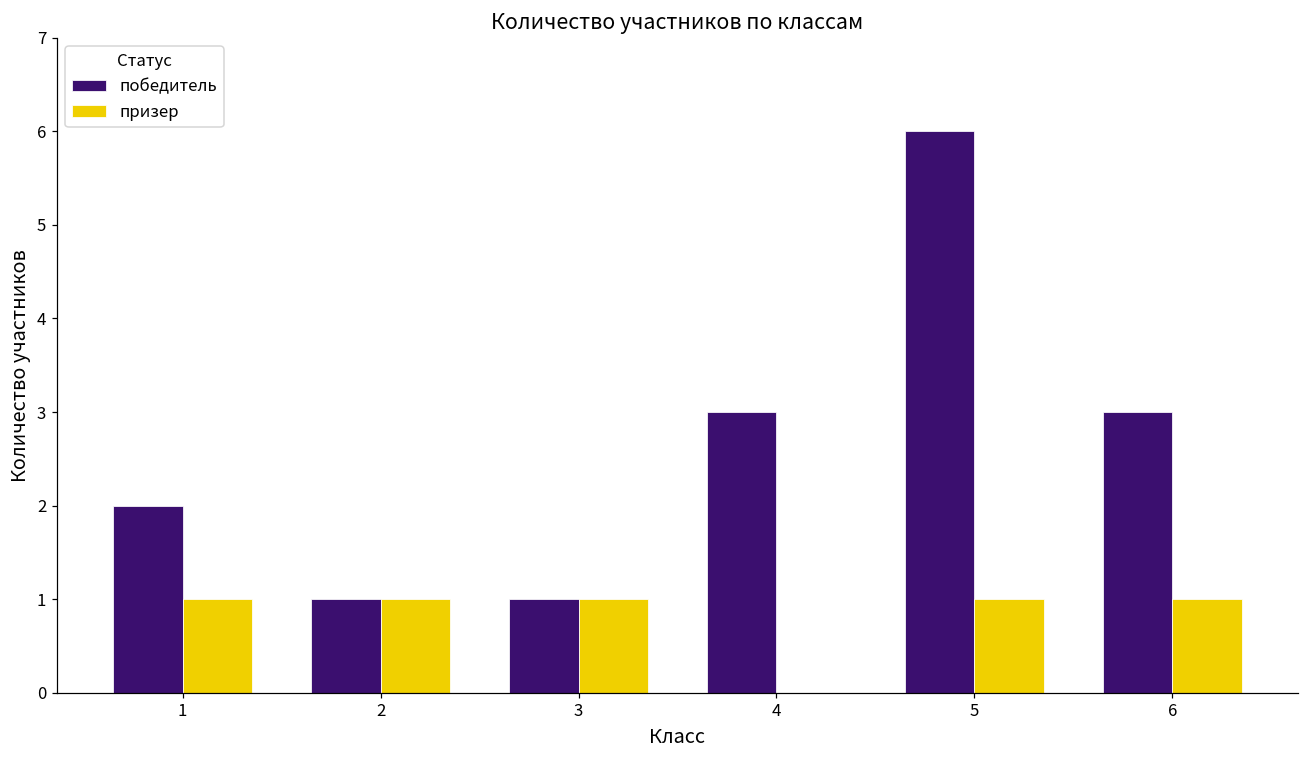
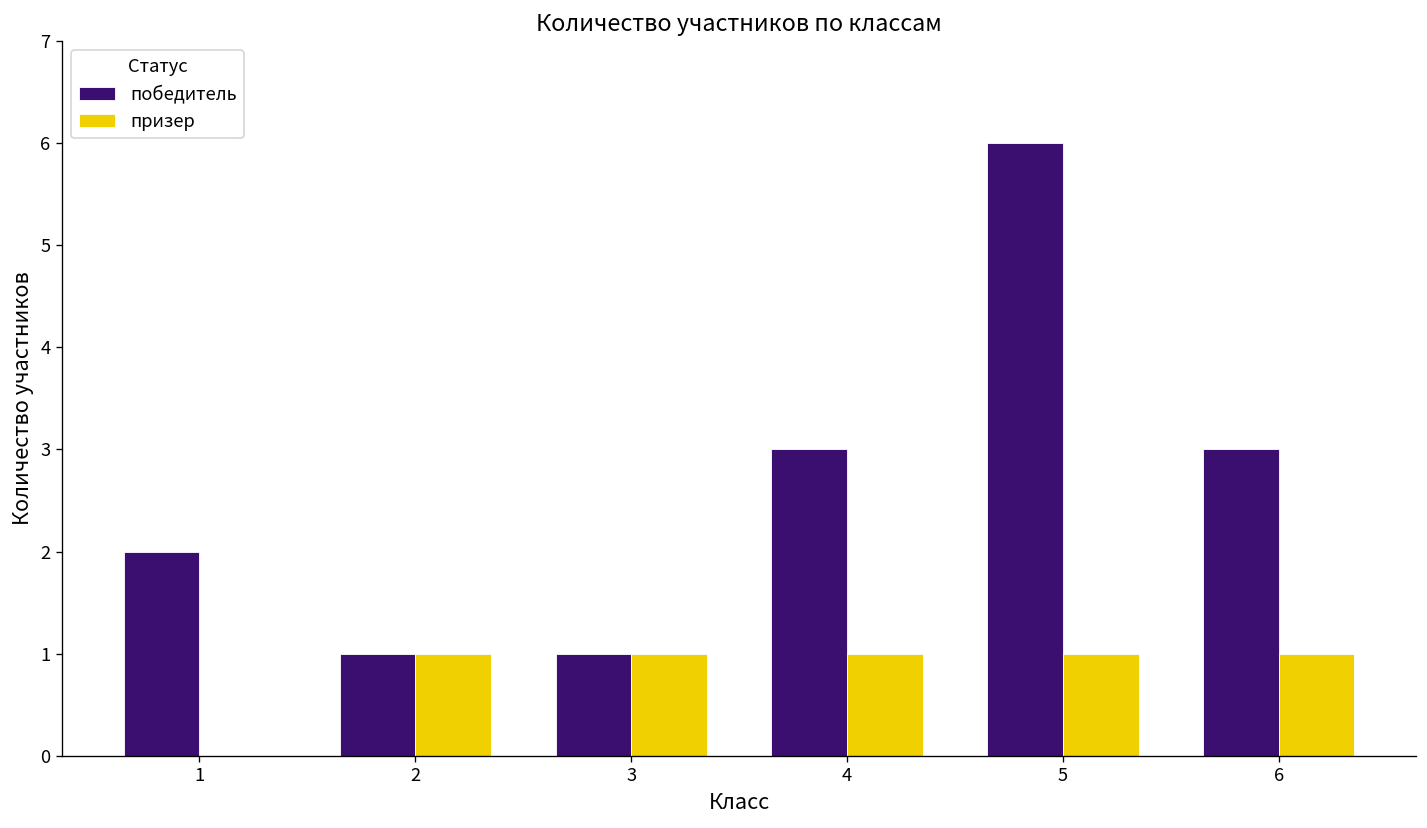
призер, 1: 1 -> 0
призер, 4: 0 -> 1
